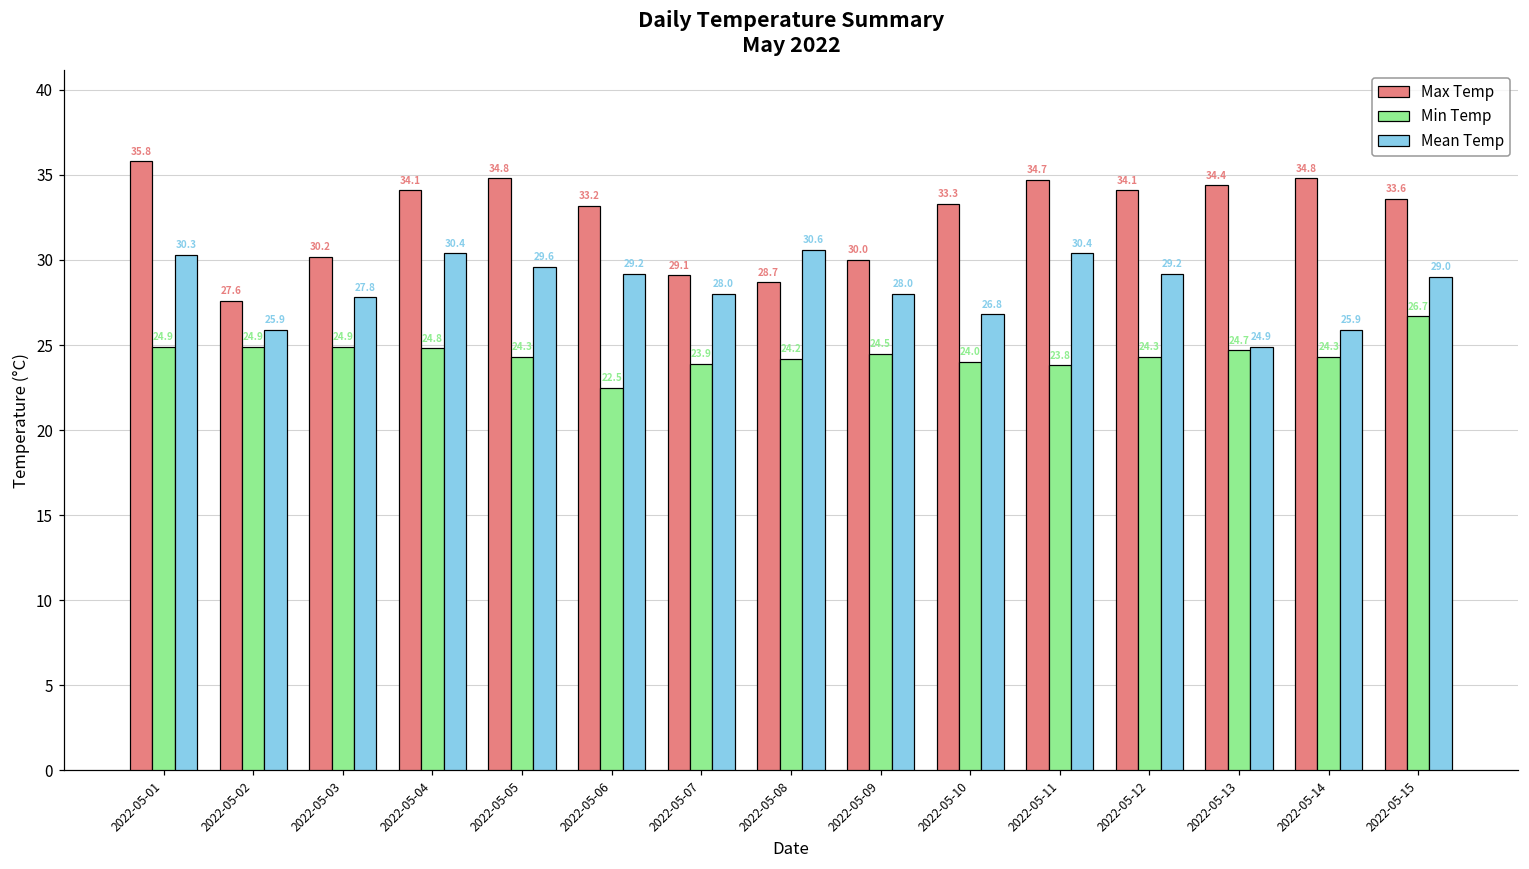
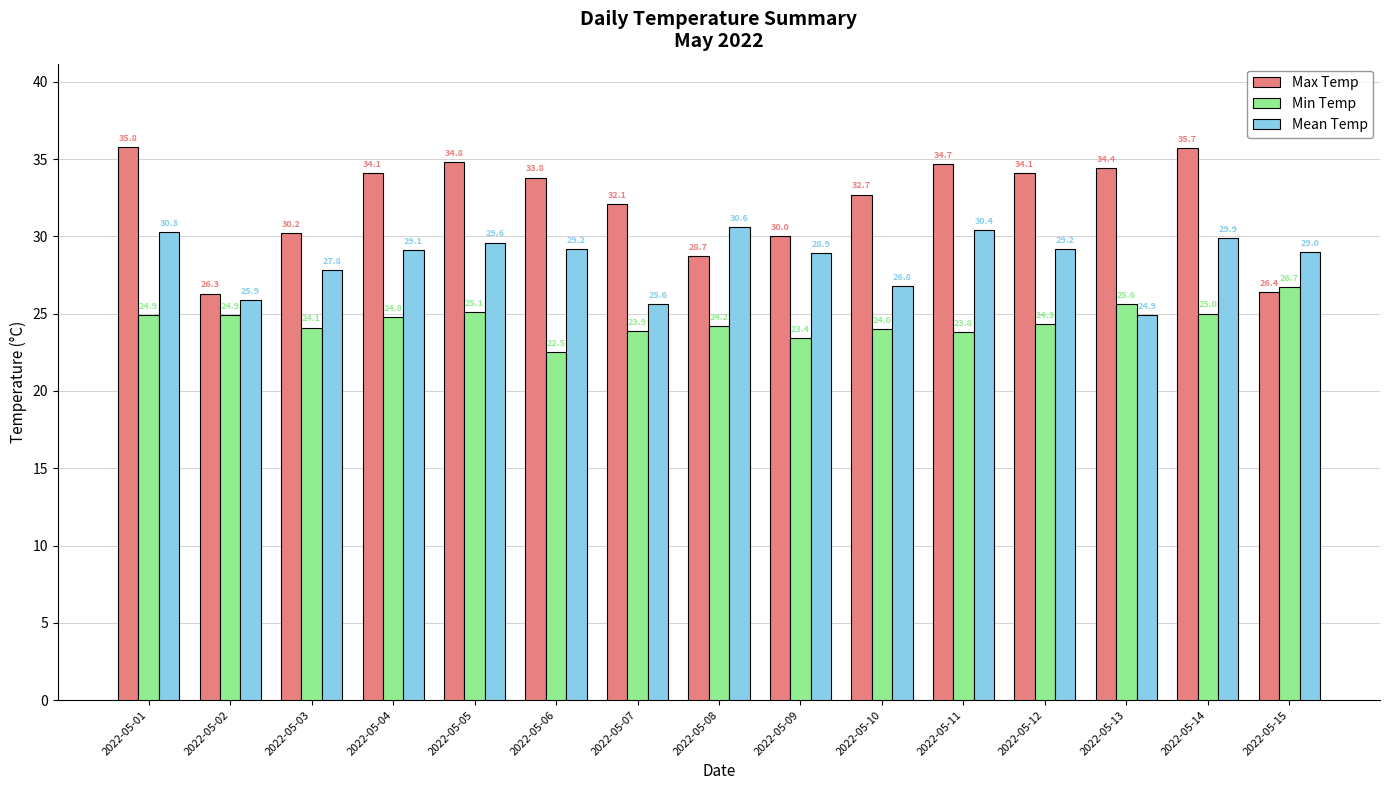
Max Temp, 2022-05-02: 27.6 -> 26.3
Min Temp, 2022-05-03: 24.9 -> 24.1
Mean Temp, 2022-05-04: 30.4 -> 29.1
Min Temp, 2022-05-05: 24.3 -> 25.1
Max Temp, 2022-05-06: 33.2 -> 33.8
Max Temp, 2022-05-07: 29.1 -> 32.1
Mean Temp, 2022-05-07: 28.0 -> 25.6
Min Temp, 2022-05-09: 24.5 -> 23.4
Mean Temp, 2022-05-09: 28.0 -> 28.9
Max Temp, 2022-05-10: 33.3 -> 32.7
Min Temp, 2022-05-13: 24.7 -> 25.6
Max Temp, 2022-05-14: 34.8 -> 35.7
Min Temp, 2022-05-14: 24.3 -> 25.0
Mean Temp, 2022-05-14: 25.9 -> 29.9
Max Temp, 2022-05-15: 33.6 -> 26.4
